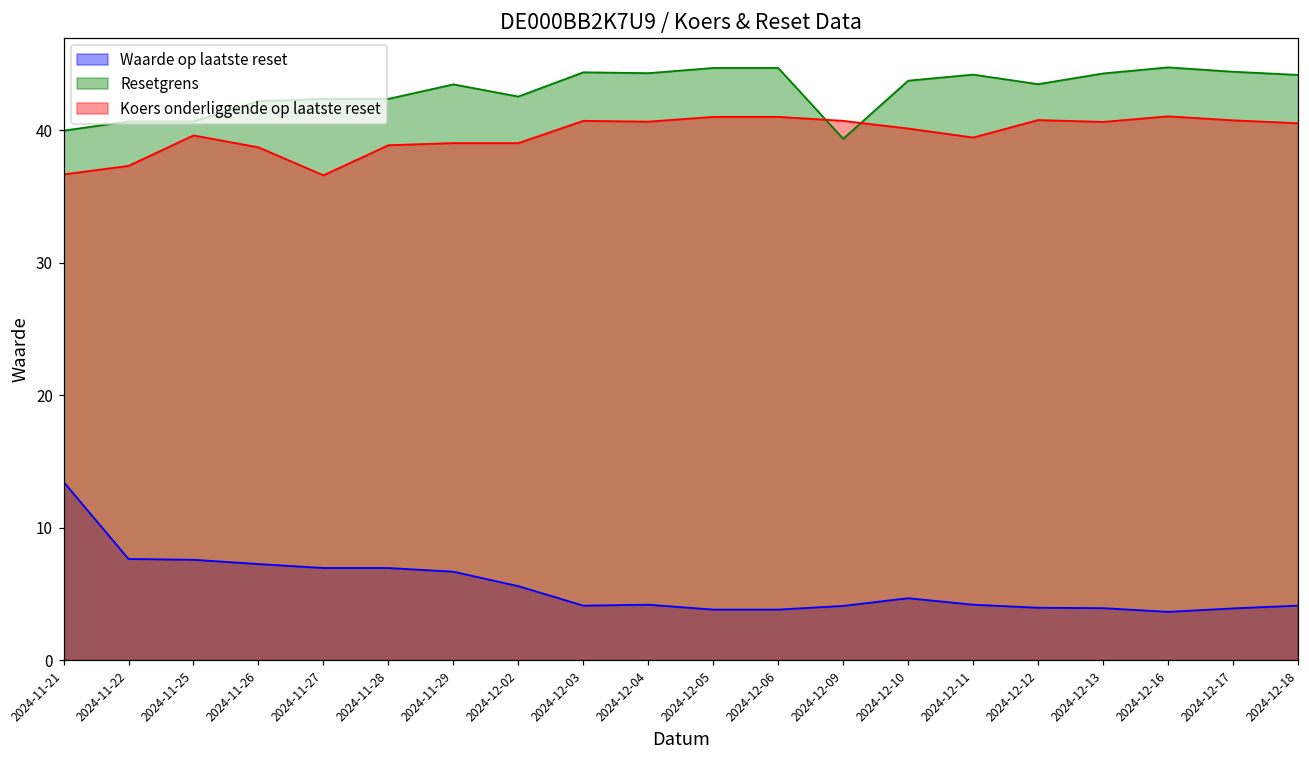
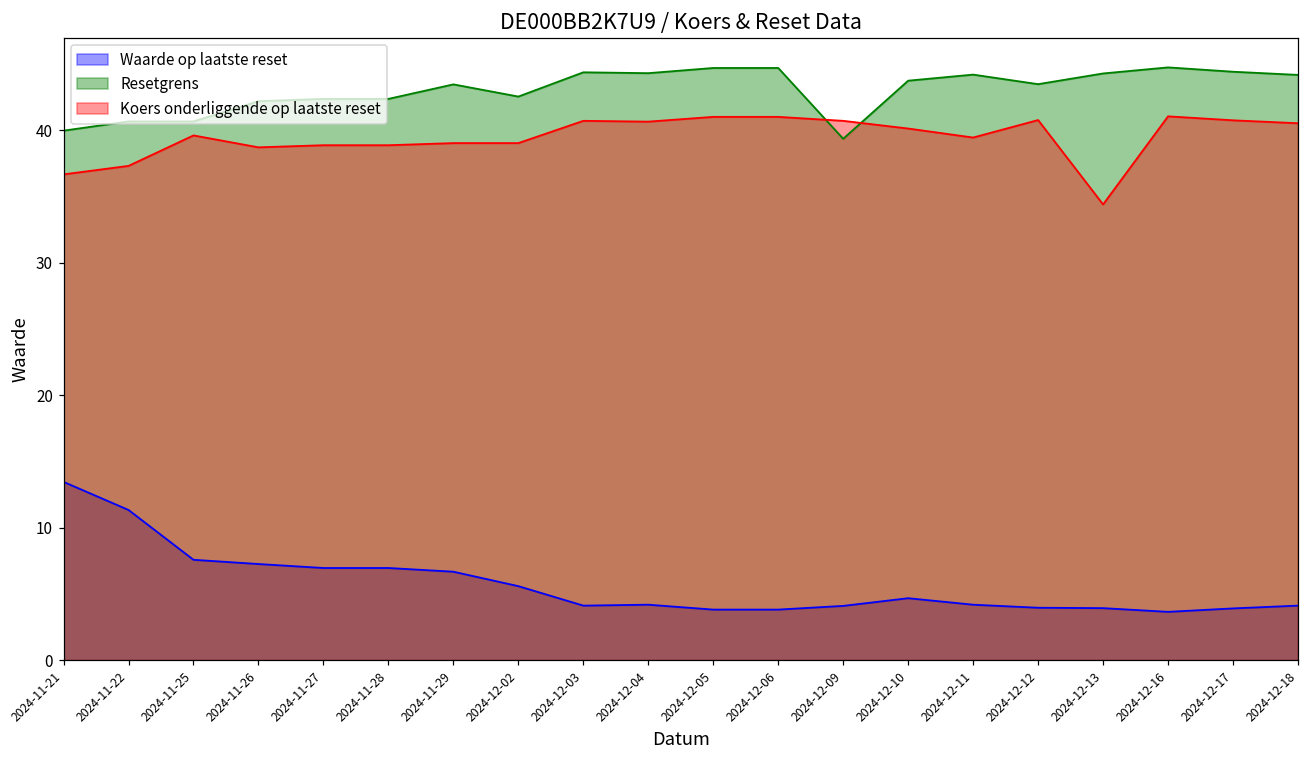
Waarde op laatste reset, 2024-11-22: 7.6 -> 11.3
Koers onderliggende op laatste reset, 2024-11-27: 36.6 -> 38.9
Koers onderliggende op laatste reset, 2024-12-13: 40.6 -> 34.4
